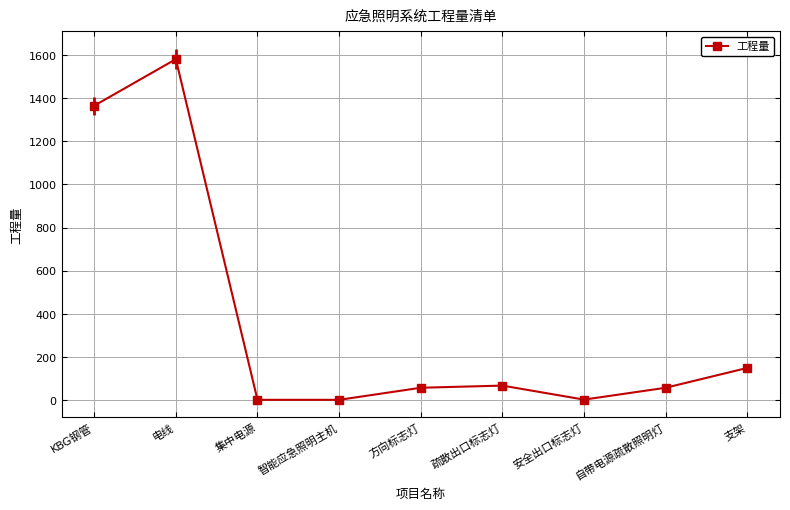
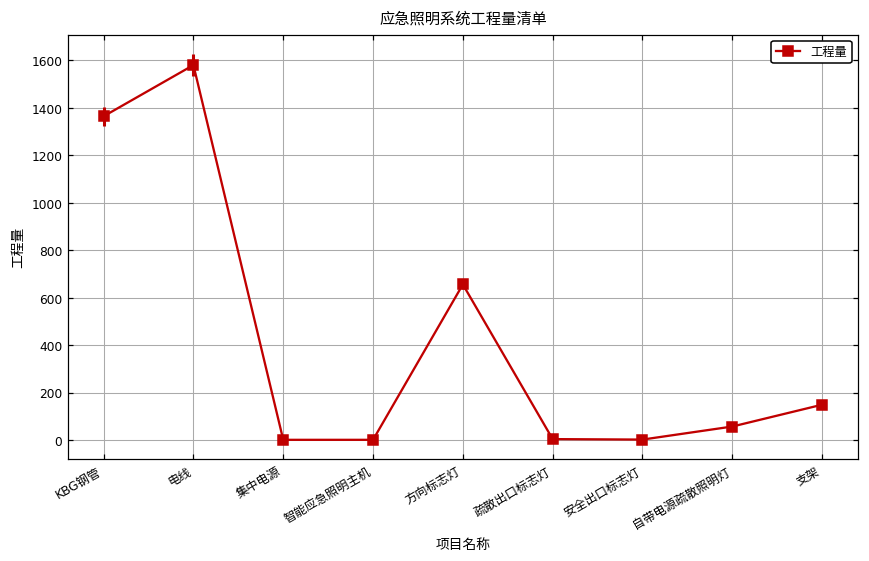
方向标志灯: 60 -> 660
疏散出口标志灯: 70 -> 0
